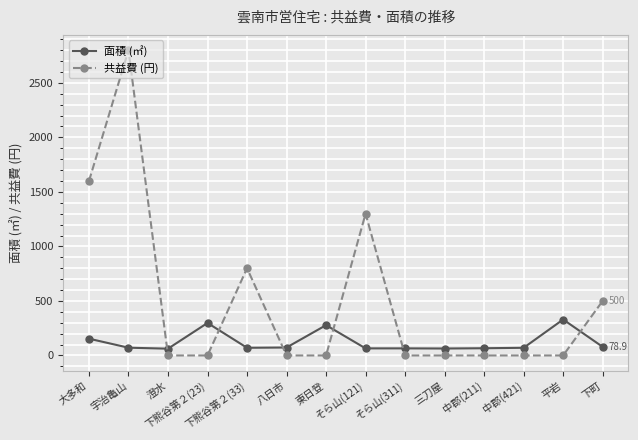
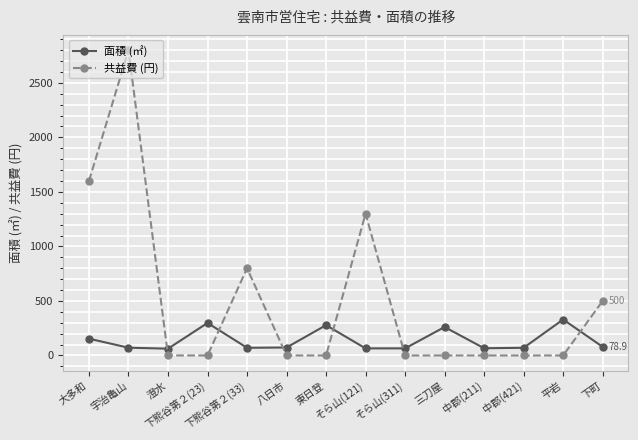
面積 (㎡), 三刀屋: 60 -> 260
